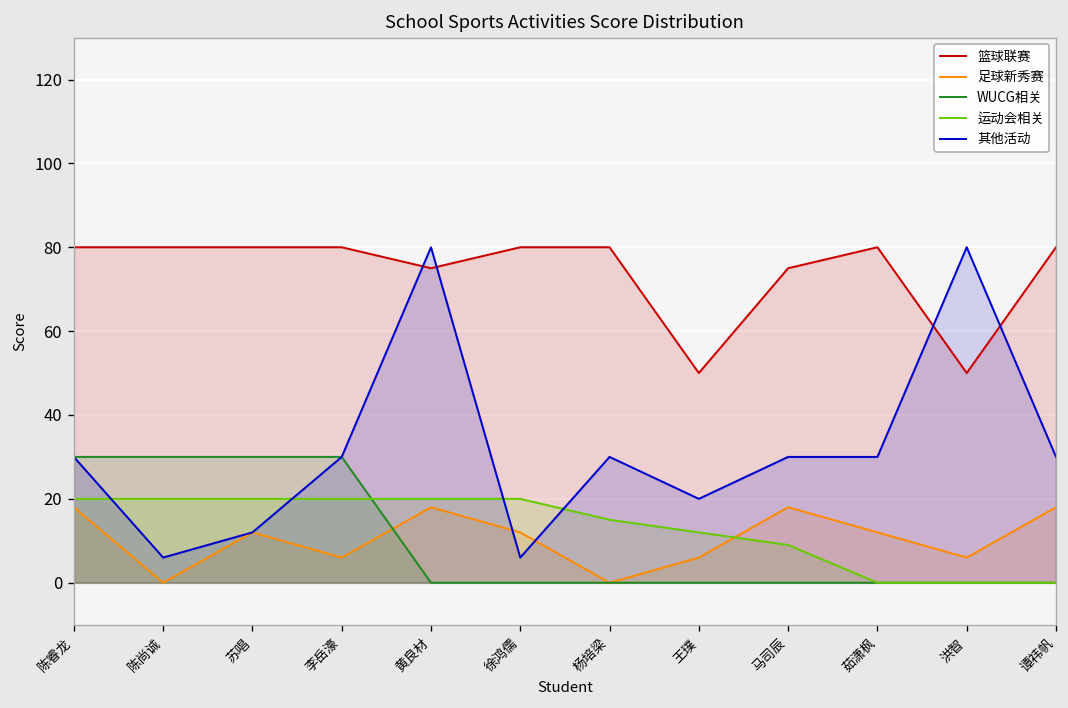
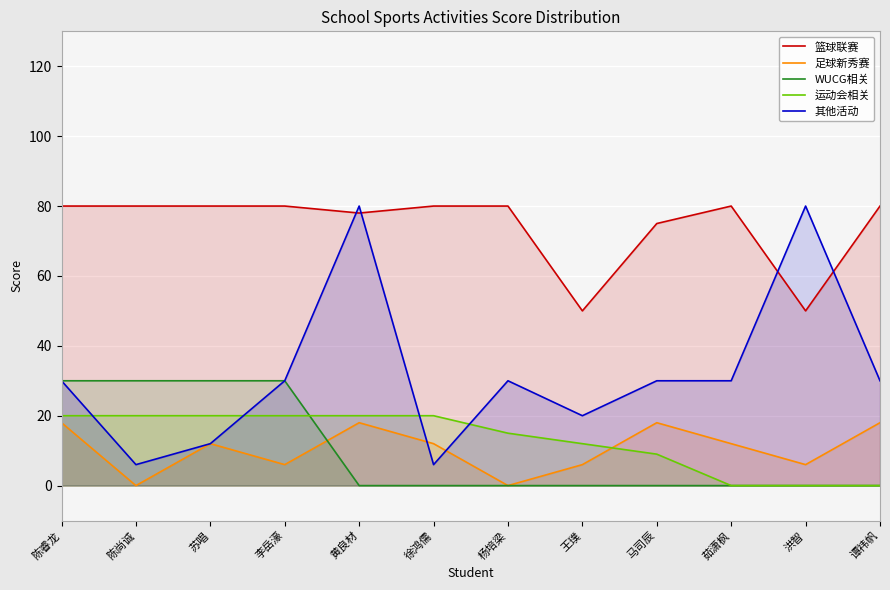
篮球联赛, 黄良材: 75 -> 78
